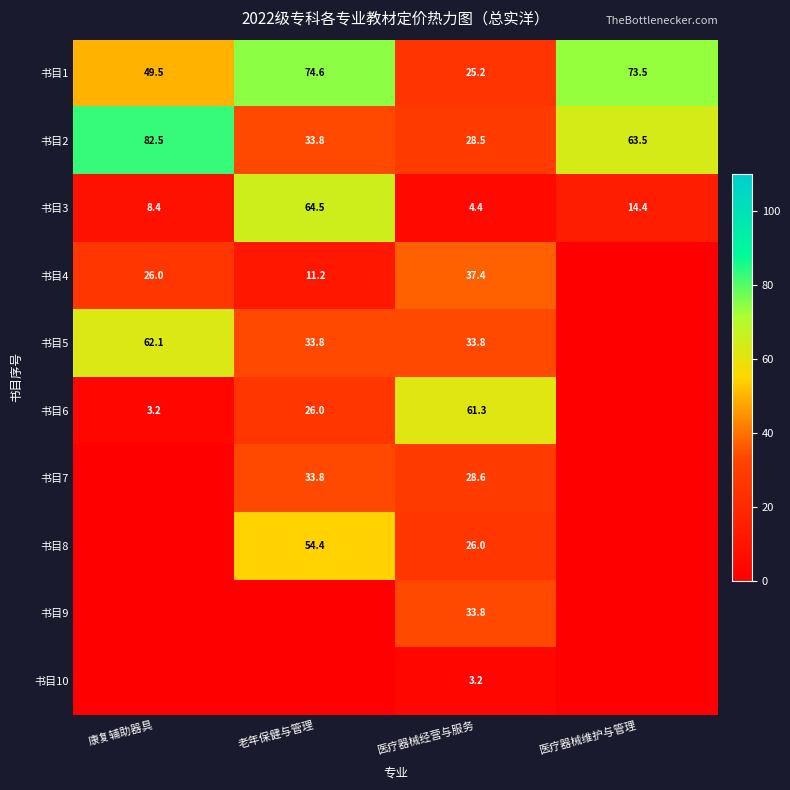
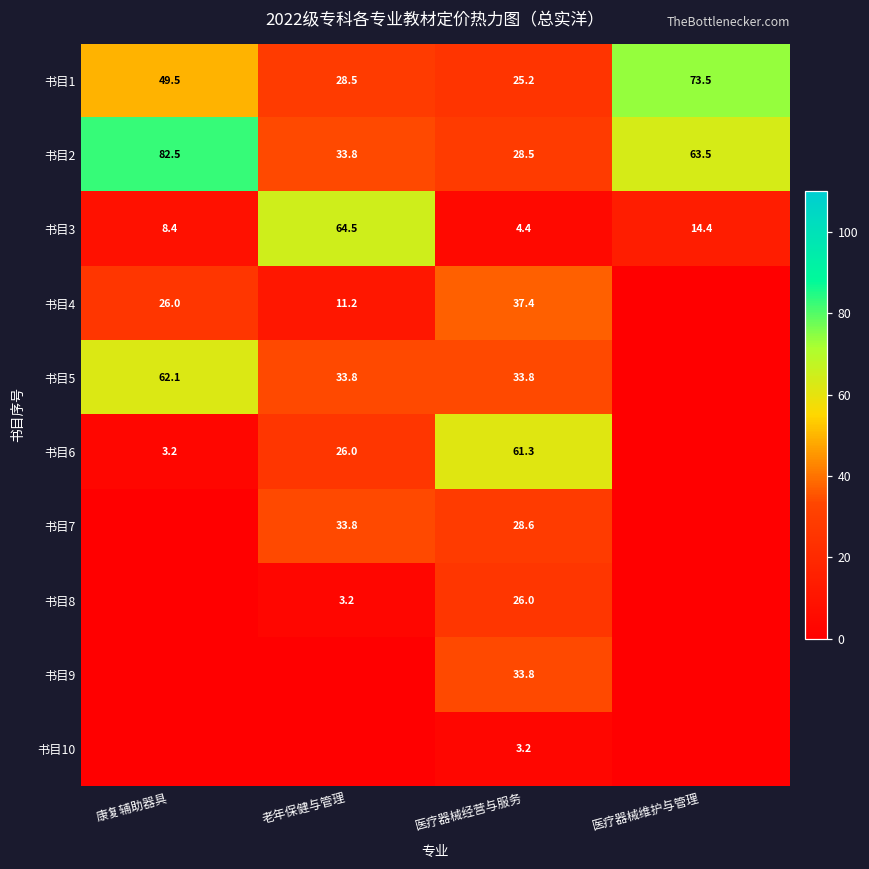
书目1, 老年保健与管理: 74.6 -> 28.5
书目8, 老年保健与管理: 54.4 -> 3.2
